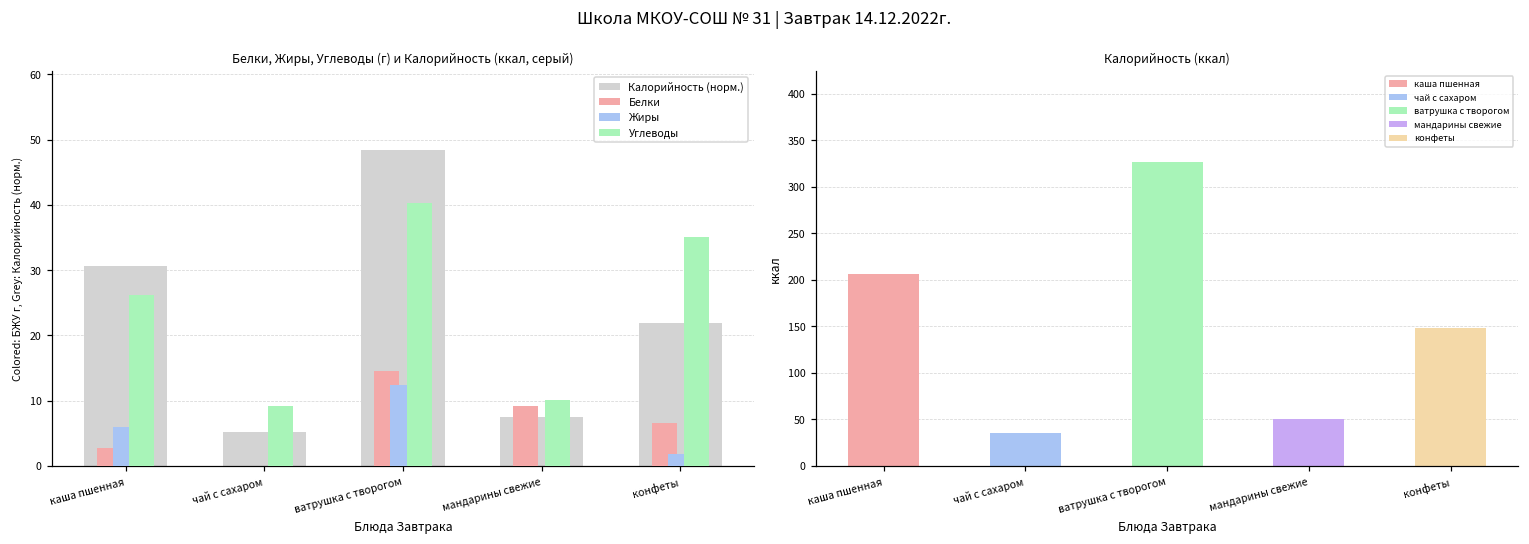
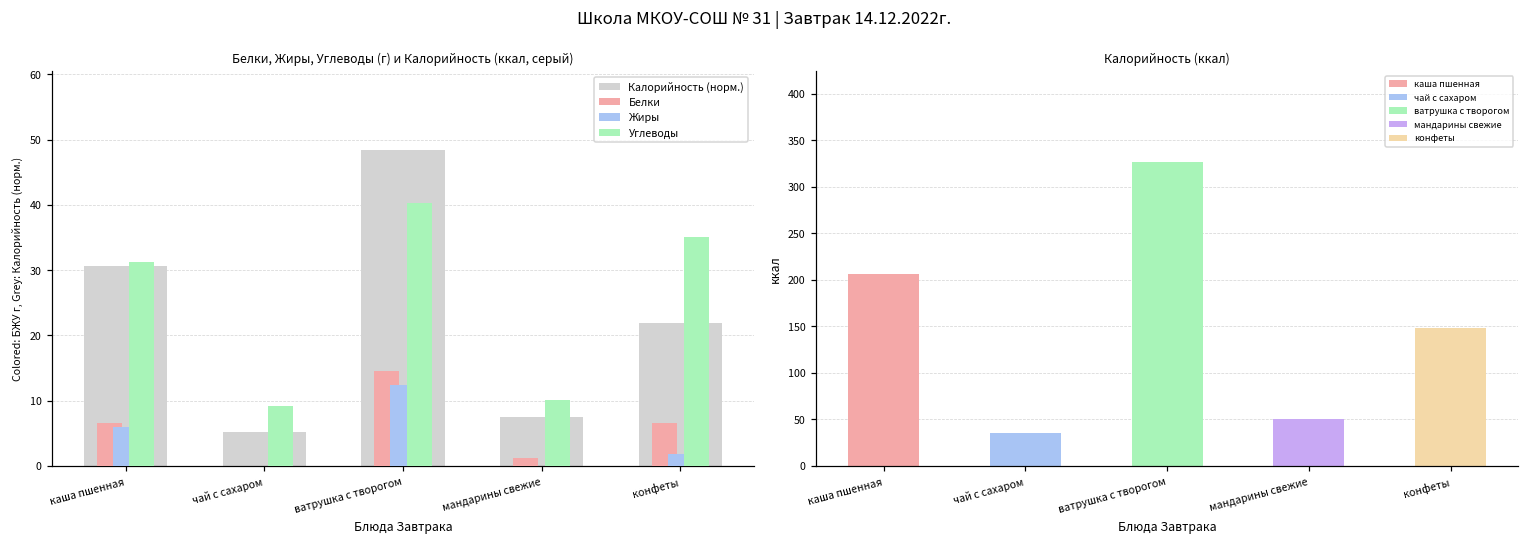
Белки, Жиры, Углеводы (г) и Калорийность (ккал, серый), Белки, каша пшенная: 3 -> 7
Белки, Жиры, Углеводы (г) и Калорийность (ккал, серый), Углеводы, каша пшенная: 26 -> 31
Белки, Жиры, Углеводы (г) и Калорийность (ккал, серый), Белки, мандарины свежие: 9 -> 1
